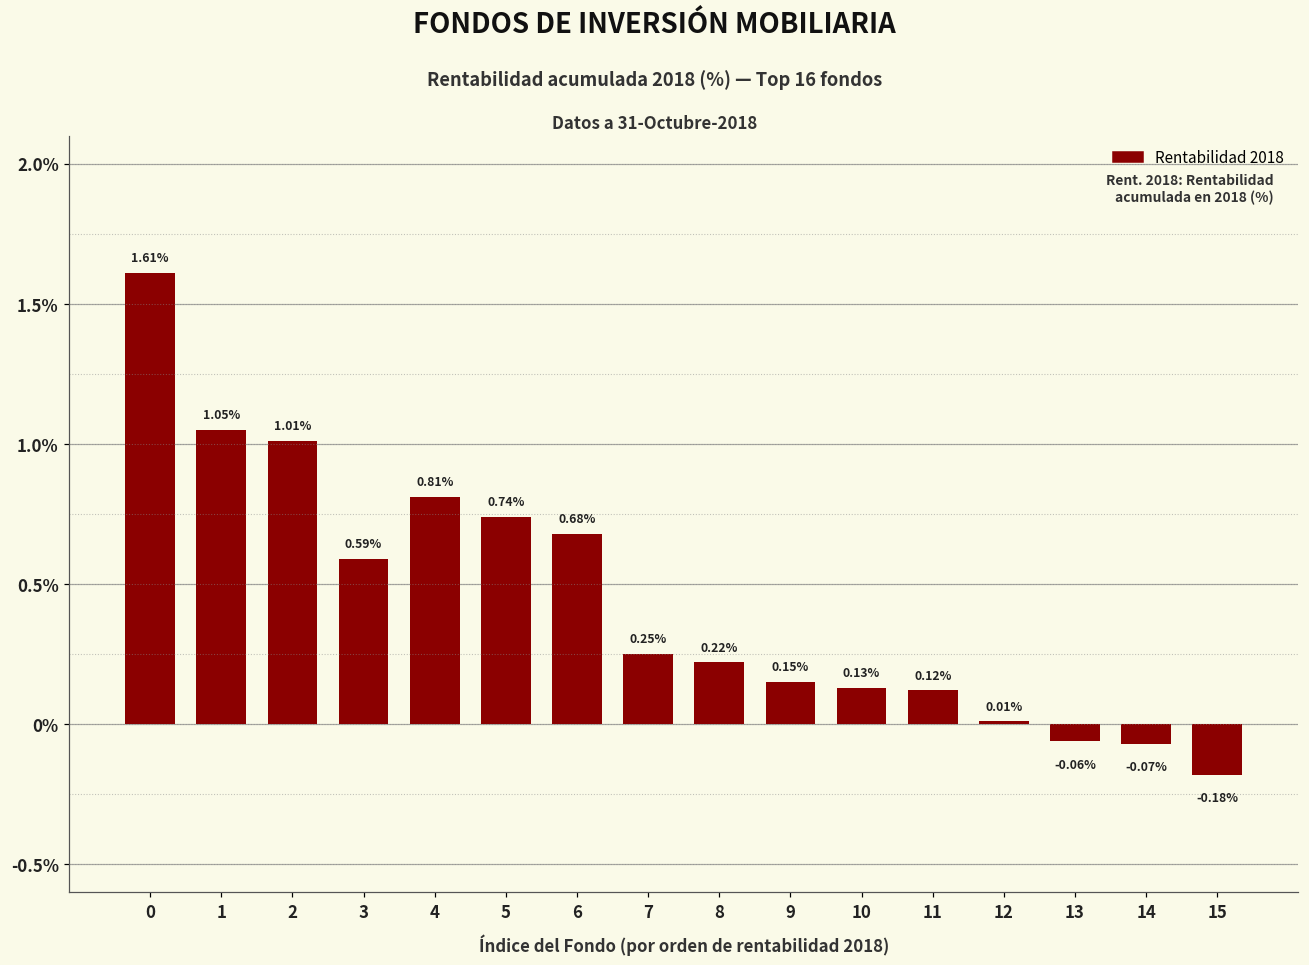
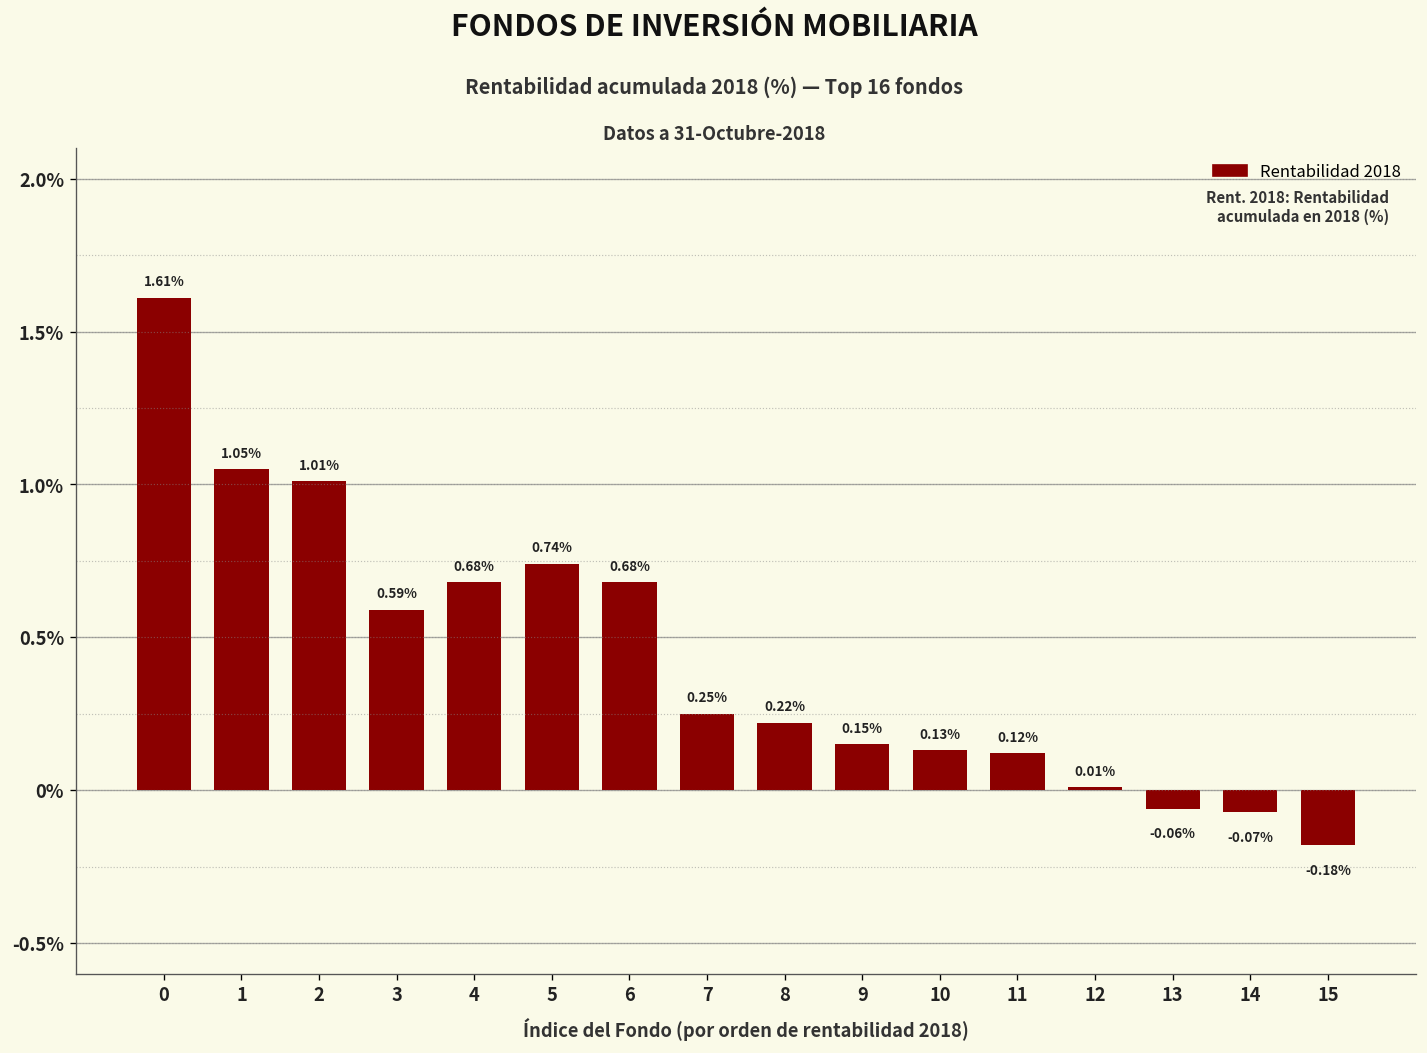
4: 0.81% -> 0.68%
